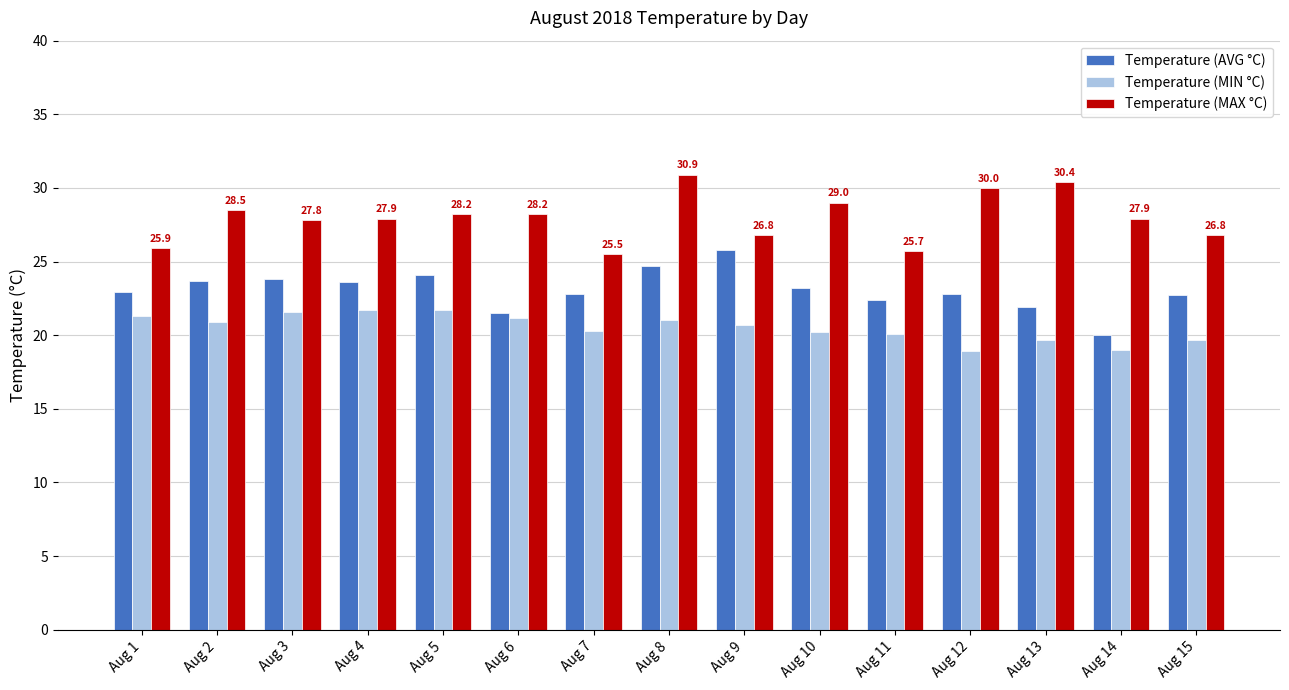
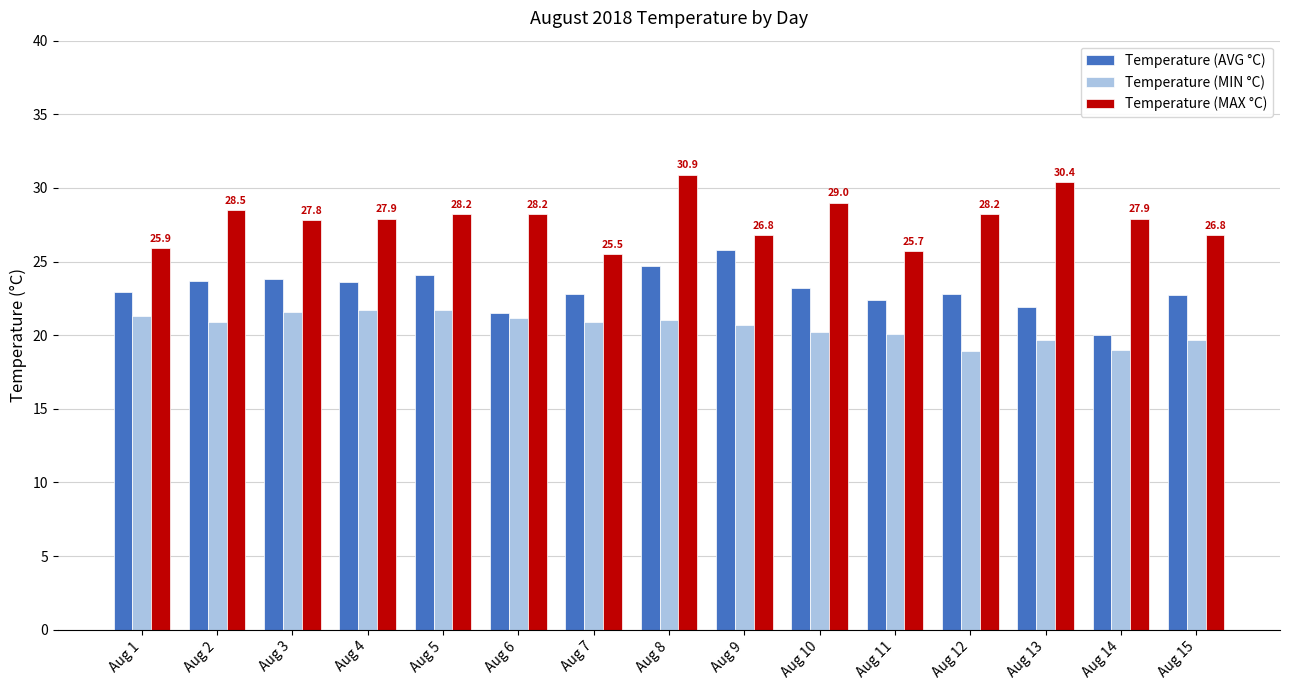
Temperature (MIN °C), Aug 7: 20.3 -> 20.9
Temperature (MAX °C), Aug 12: 30.0 -> 28.2
